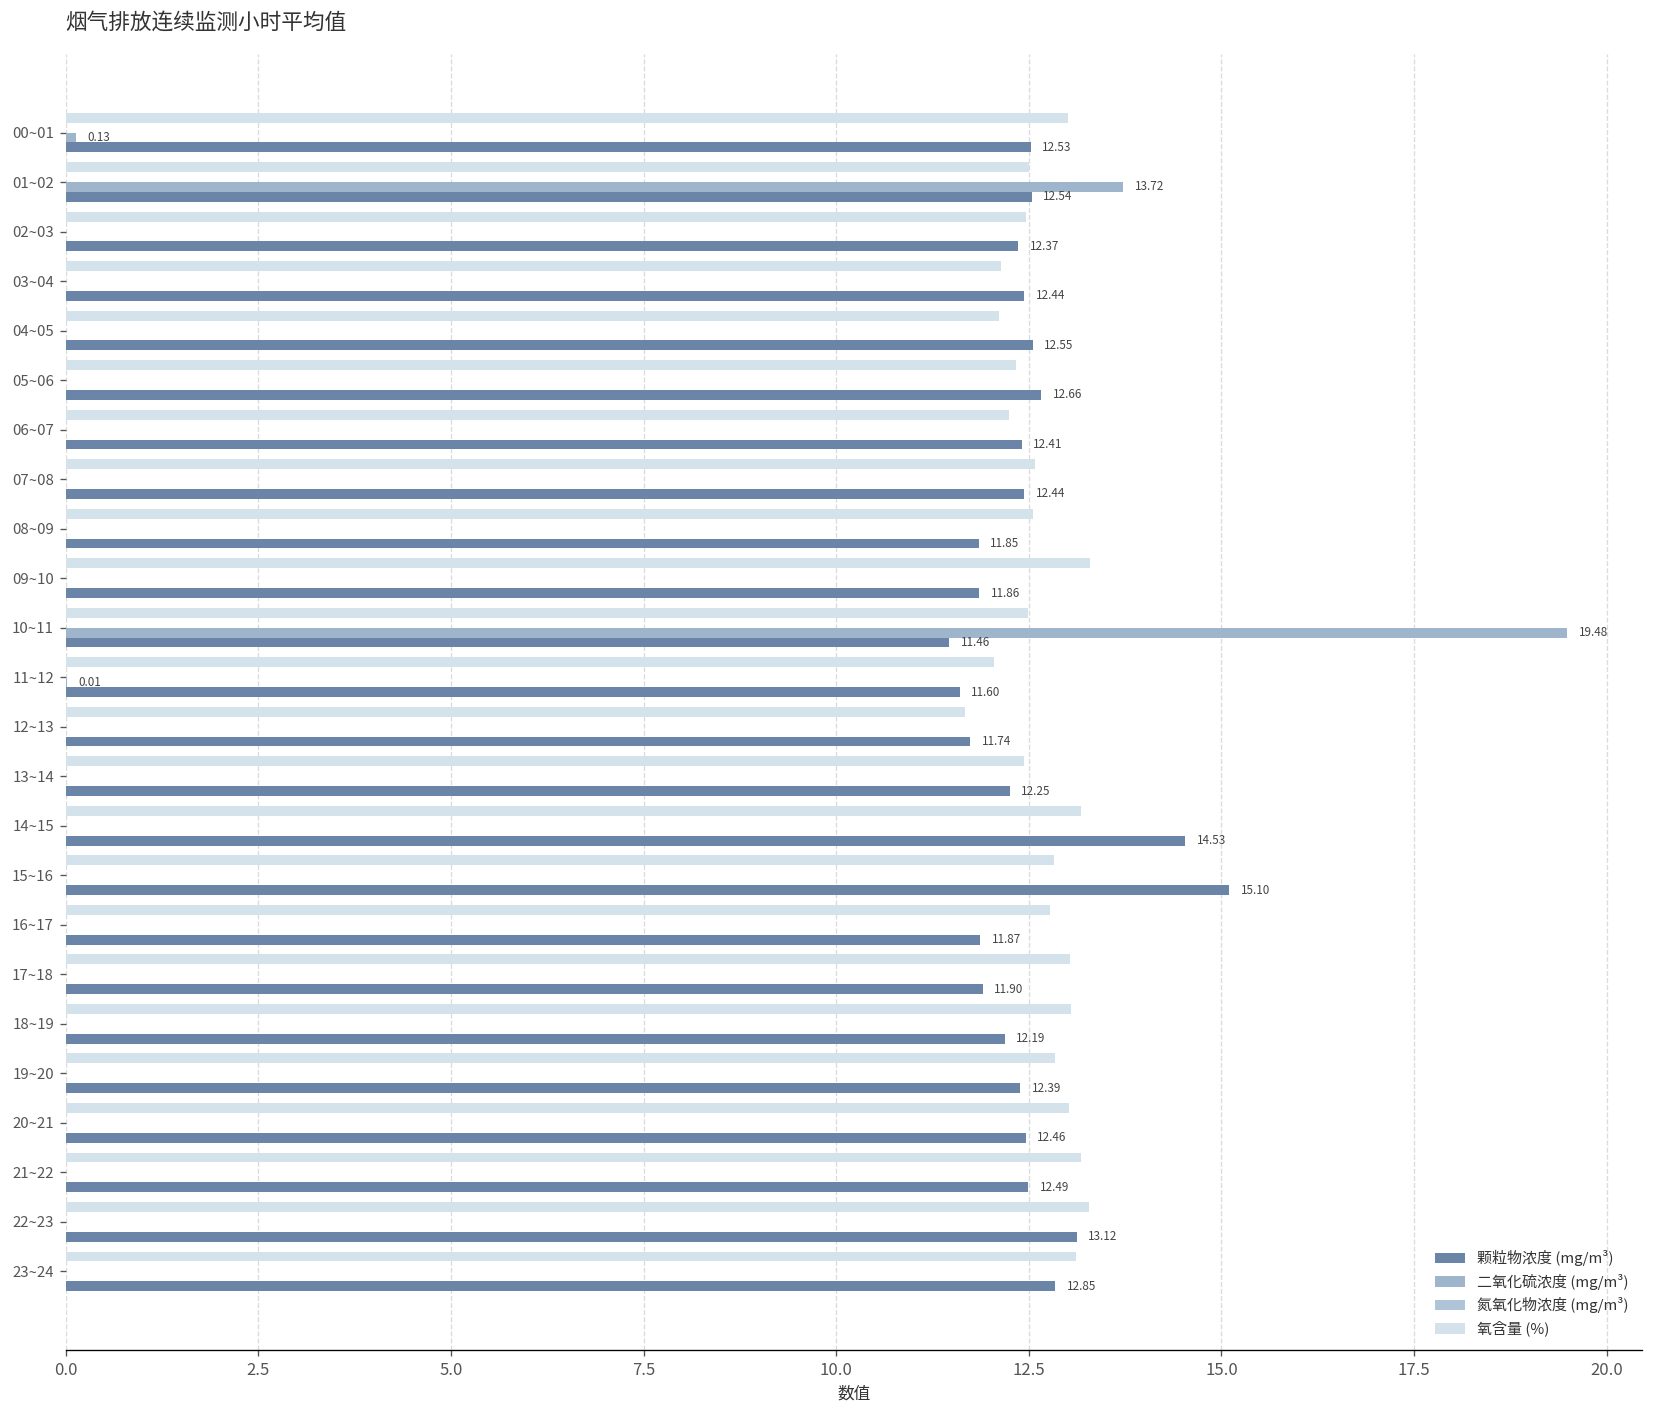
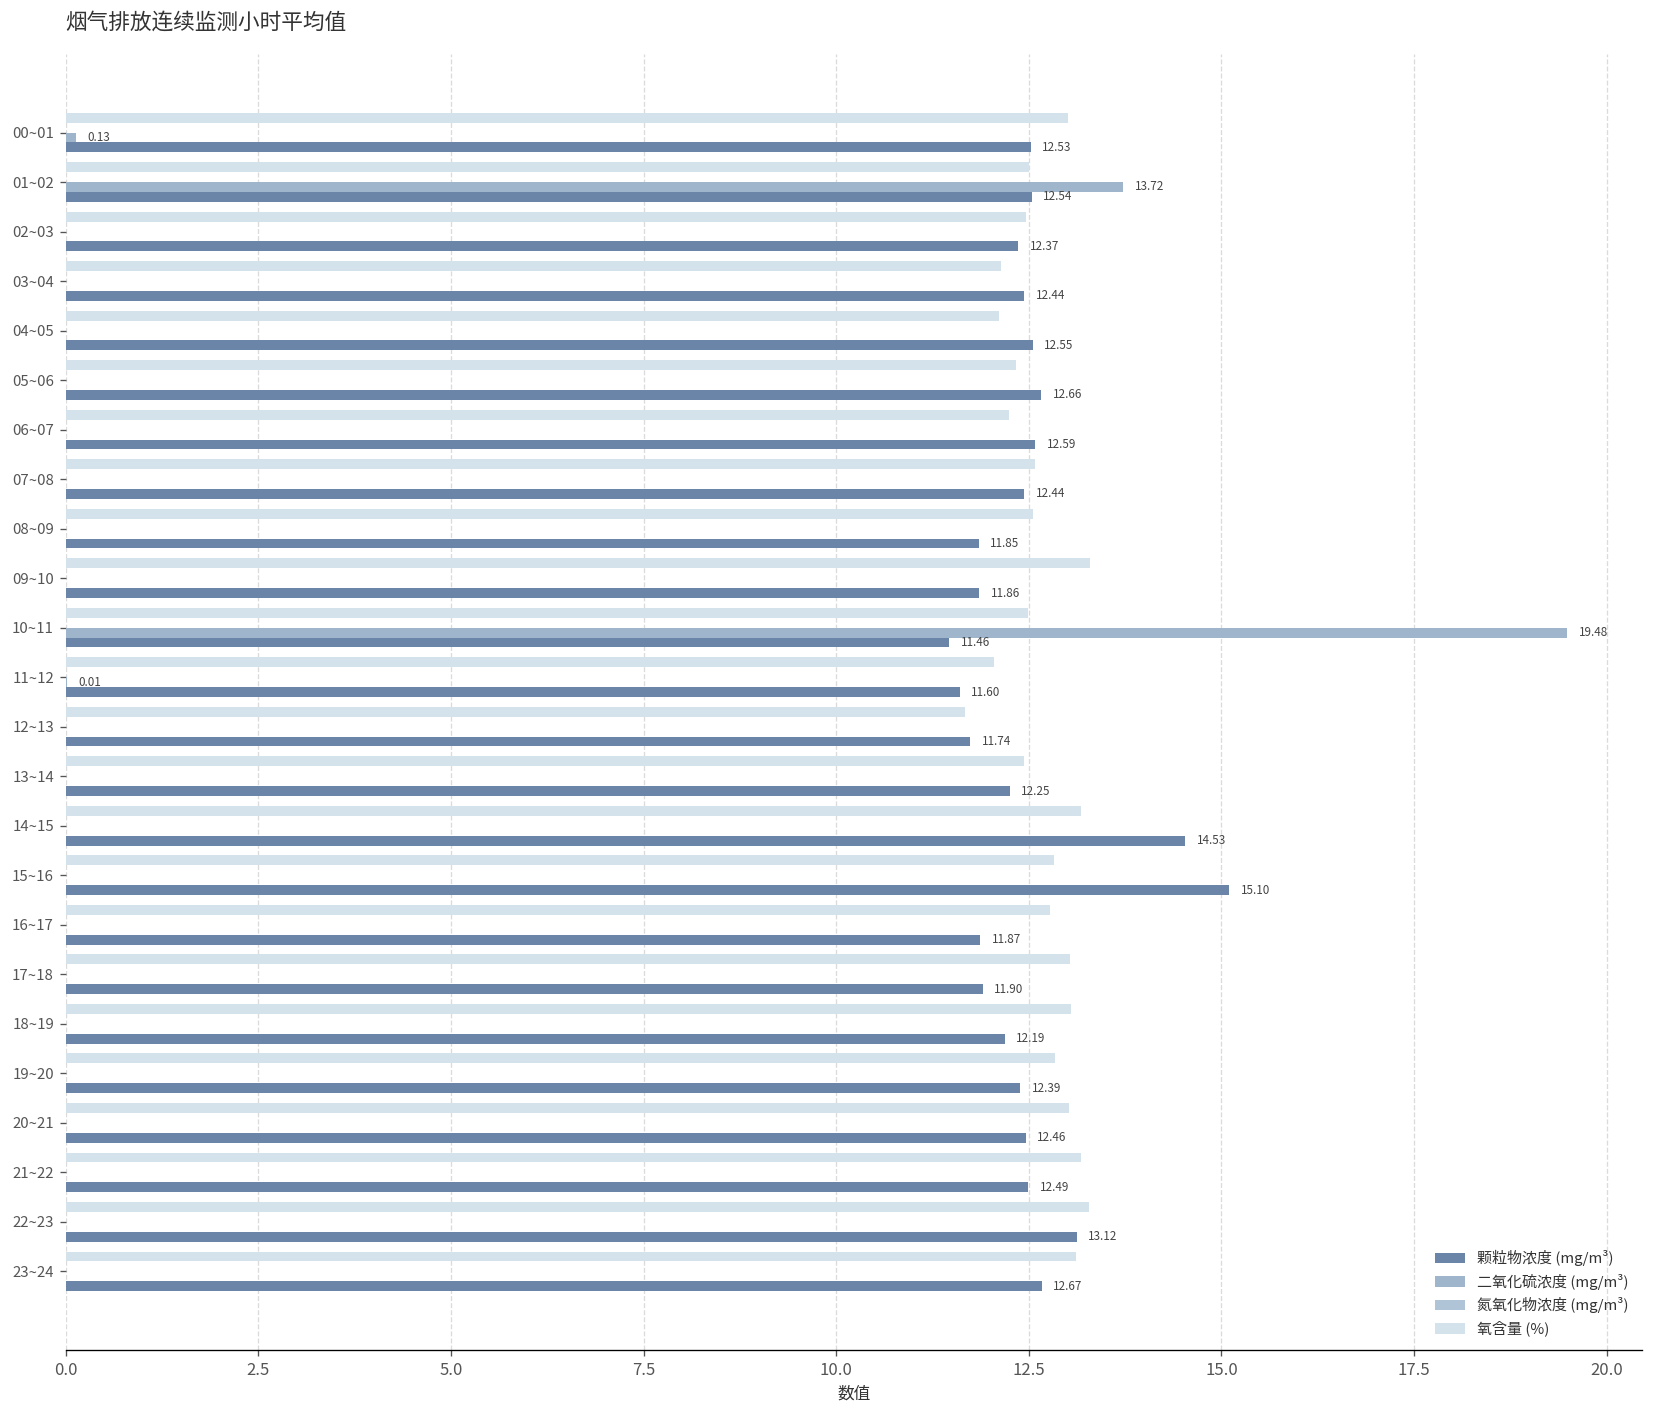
颗粒物浓度 (mg/m³), 06~07: 12.41 -> 12.59
颗粒物浓度 (mg/m³), 23~24: 12.85 -> 12.67
